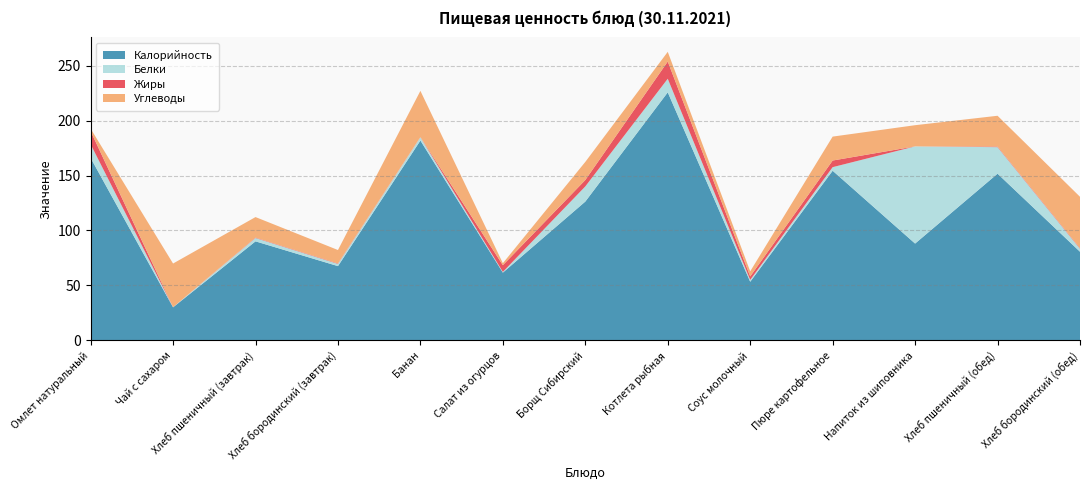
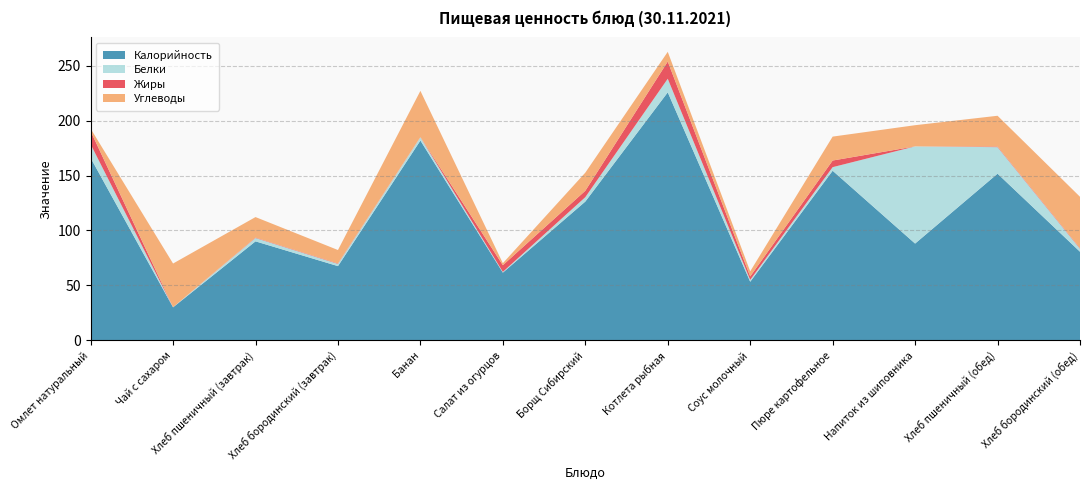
Белки, Борщ Сибирский: 14 -> 4
